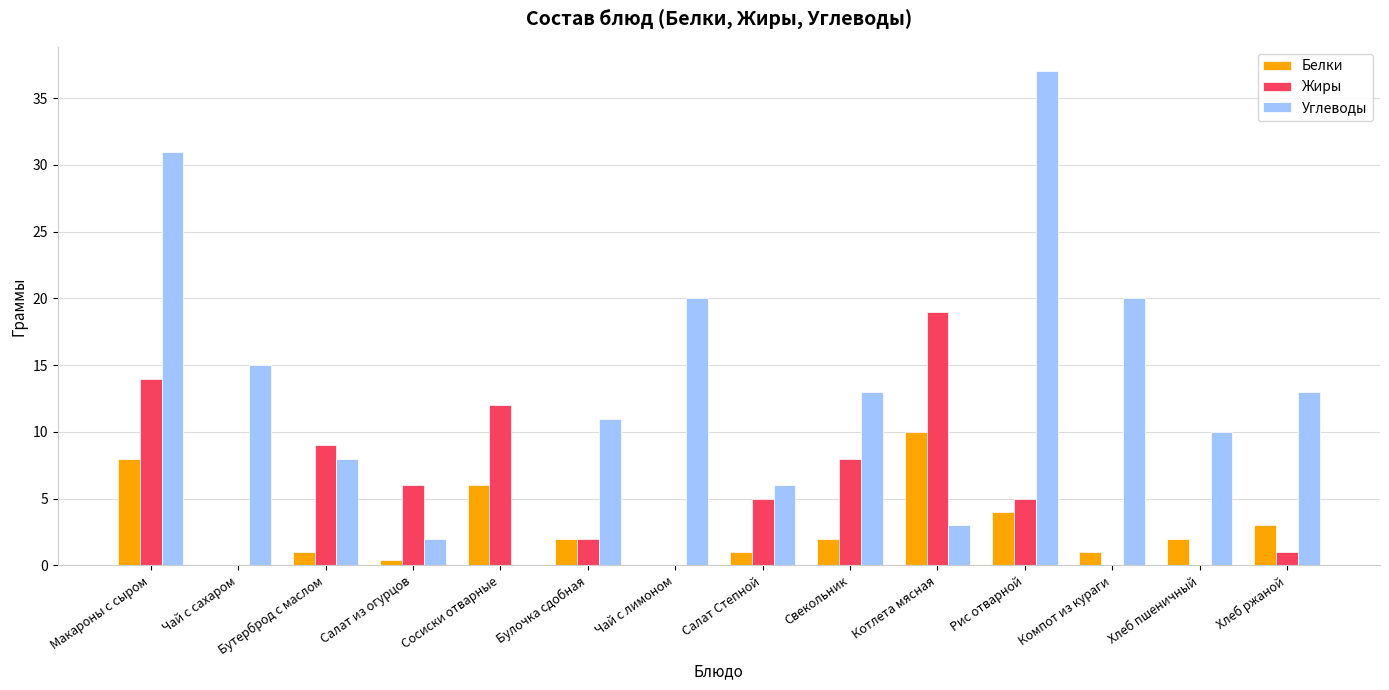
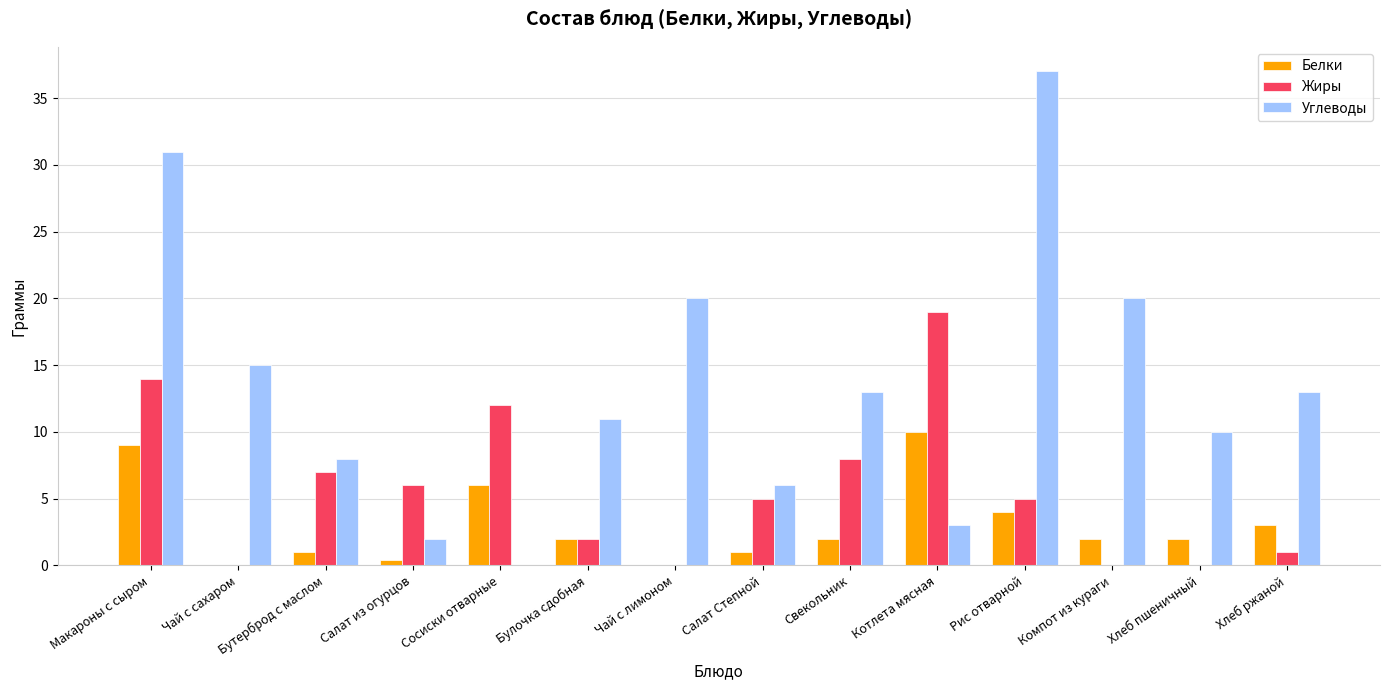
Белки, Макароны с сыром: 8 -> 9
Жиры, Бутерброд с маслом: 9 -> 7
Белки, Компот из кураги: 1 -> 2
